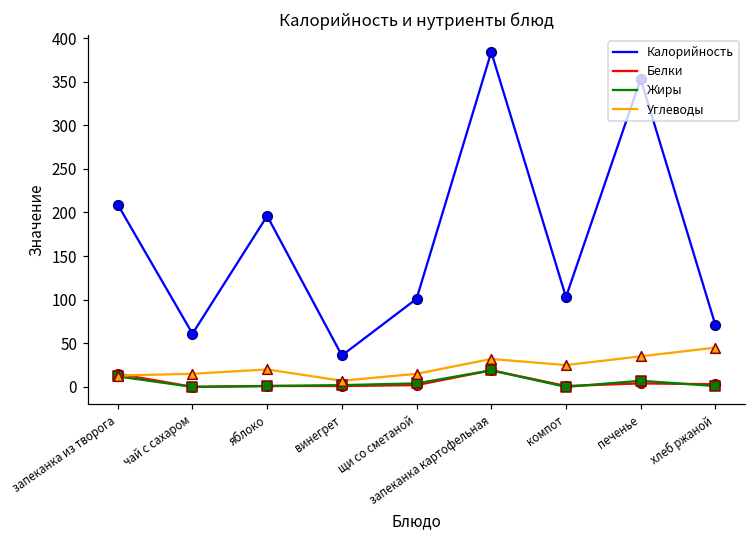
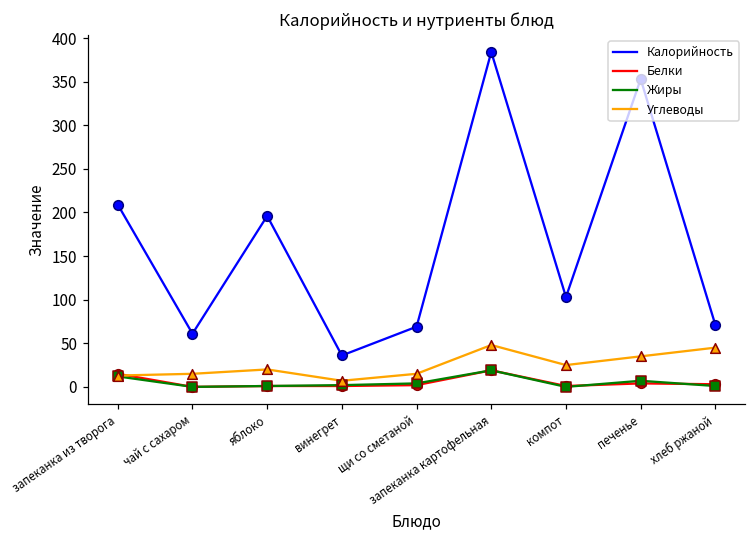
Калорийность, щи со сметаной: 100 -> 70
Углеводы, запеканка картофельная: 30 -> 50
